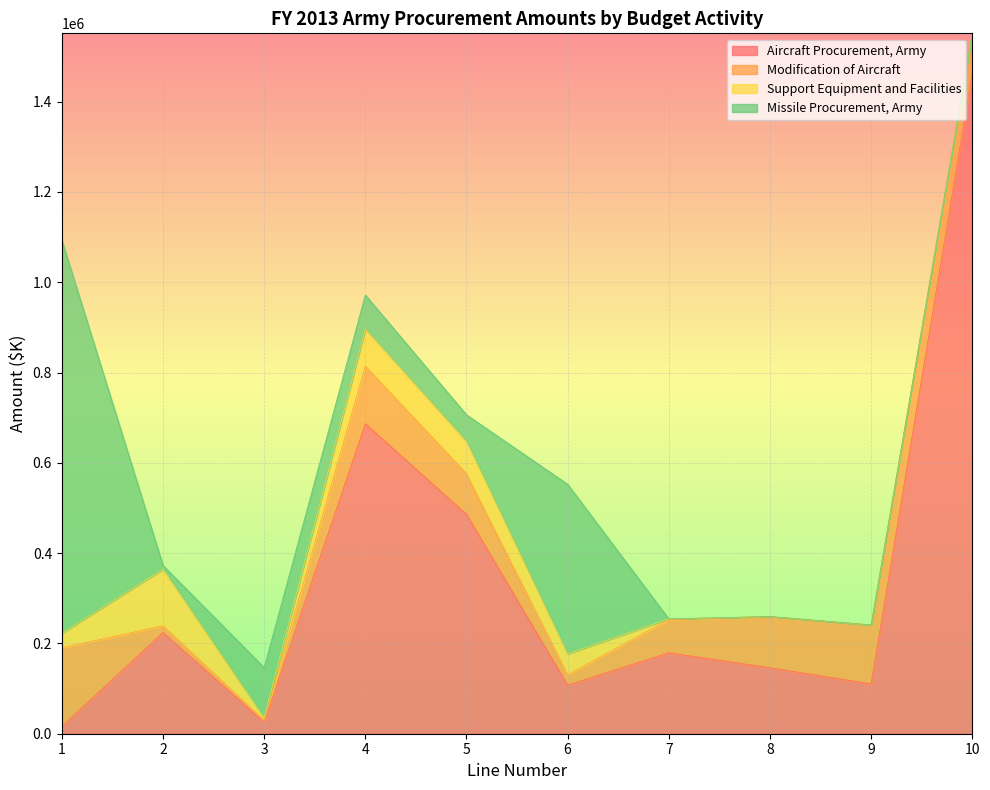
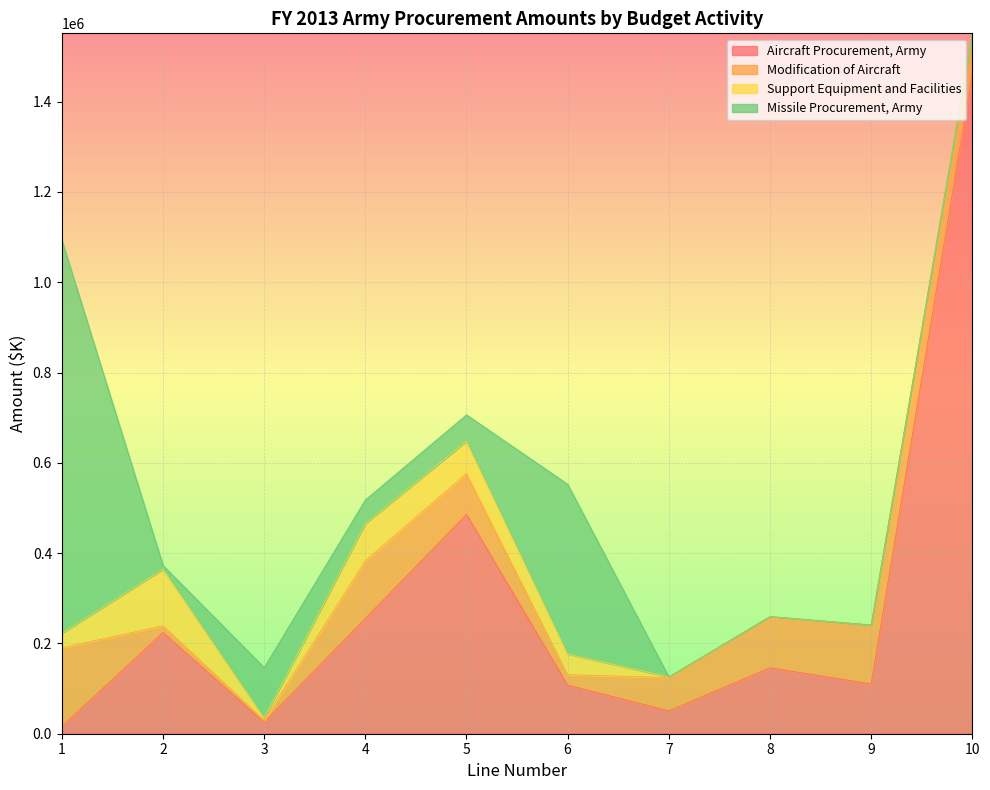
Aircraft Procurement, Army, 4: 690000 -> 260000
Missile Procurement, Army, 4: 80000 -> 50000
Aircraft Procurement, Army, 7: 180000 -> 50000
